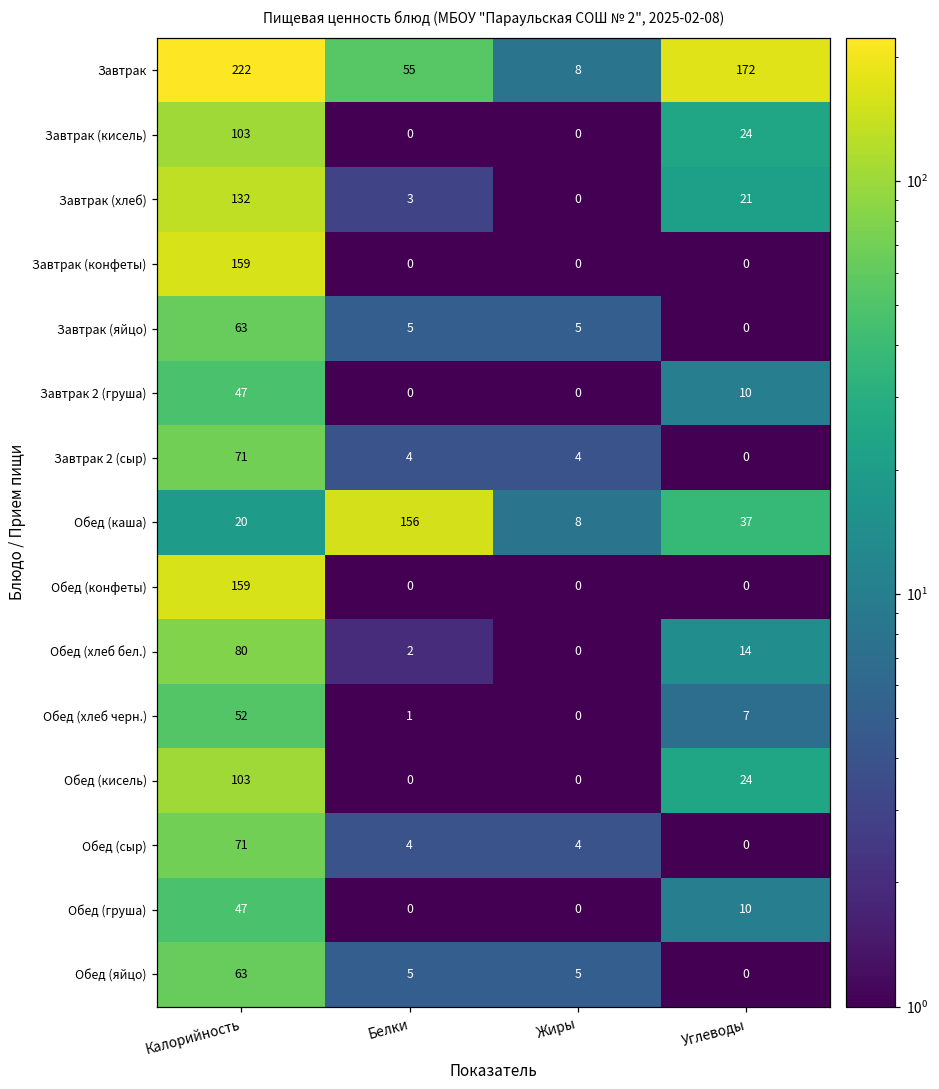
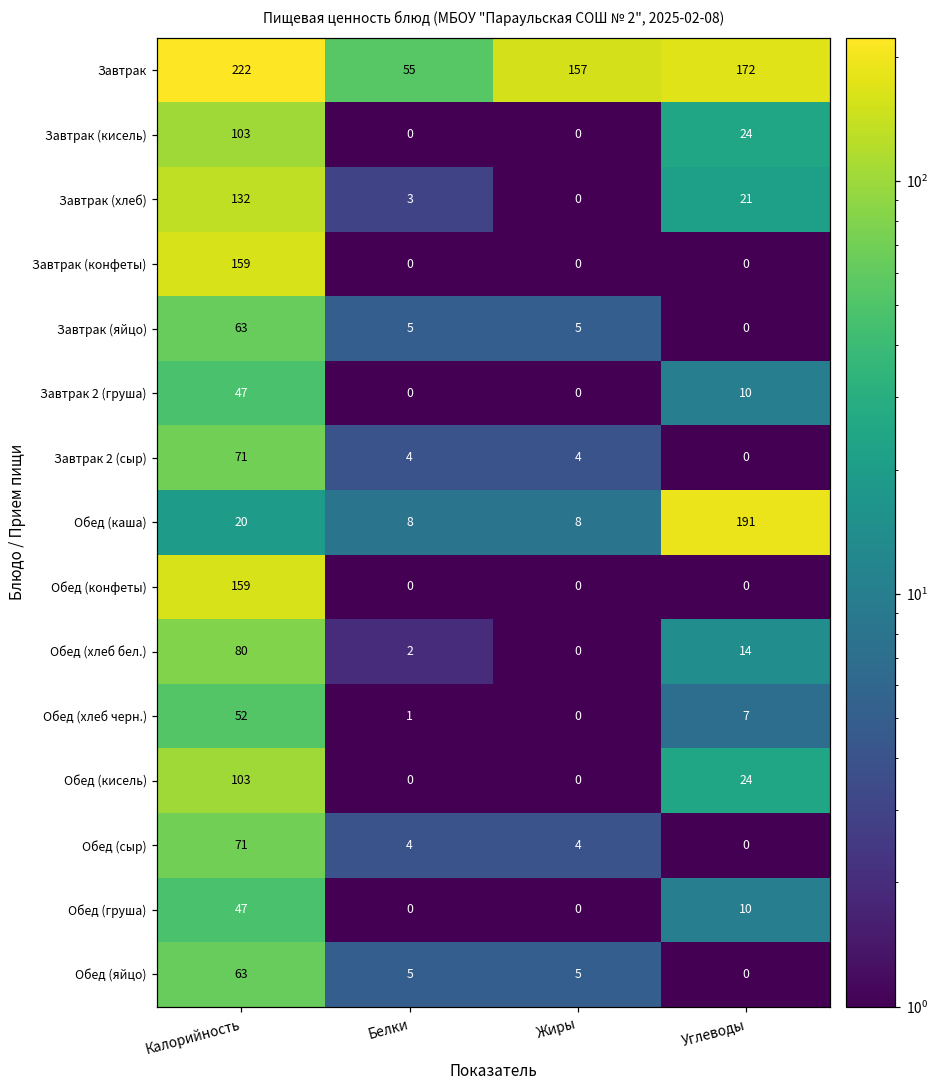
Завтрак, Жиры: 8 -> 157
Обед (каша), Белки: 156 -> 8
Обед (каша), Углеводы: 37 -> 191
